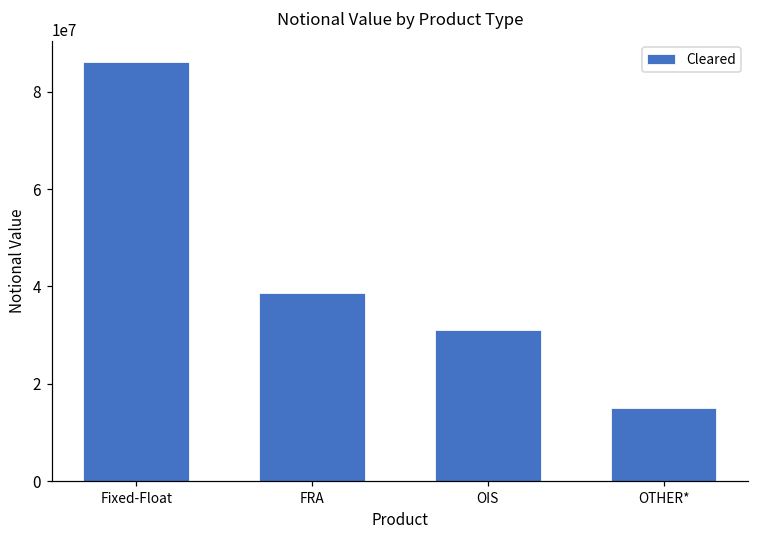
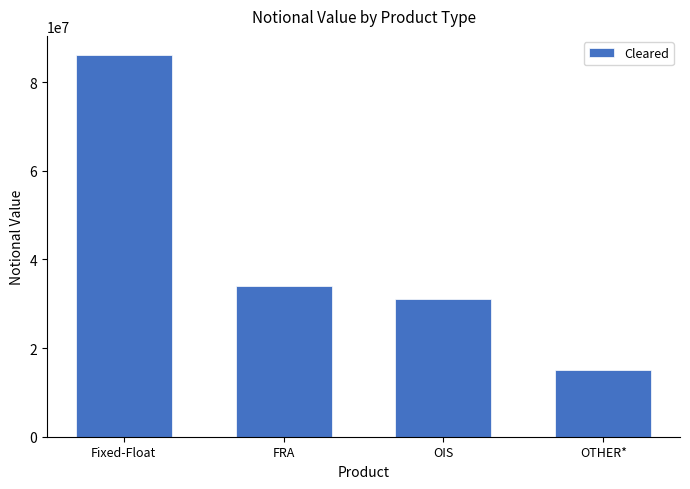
FRA: 39000000 -> 34000000
